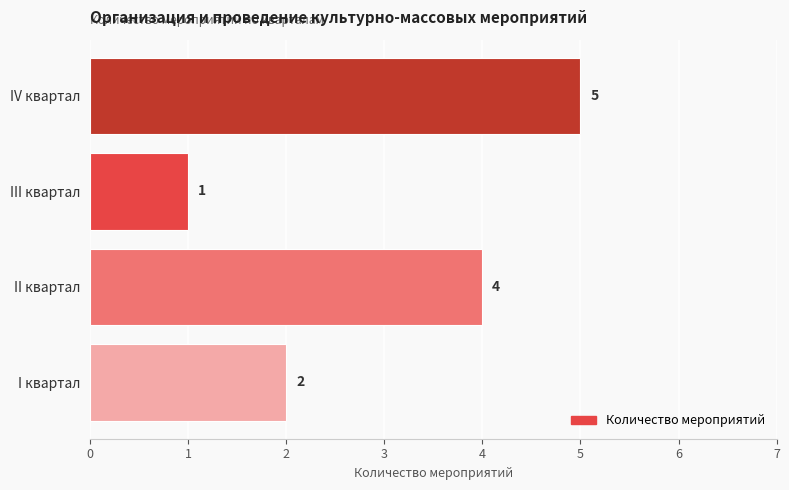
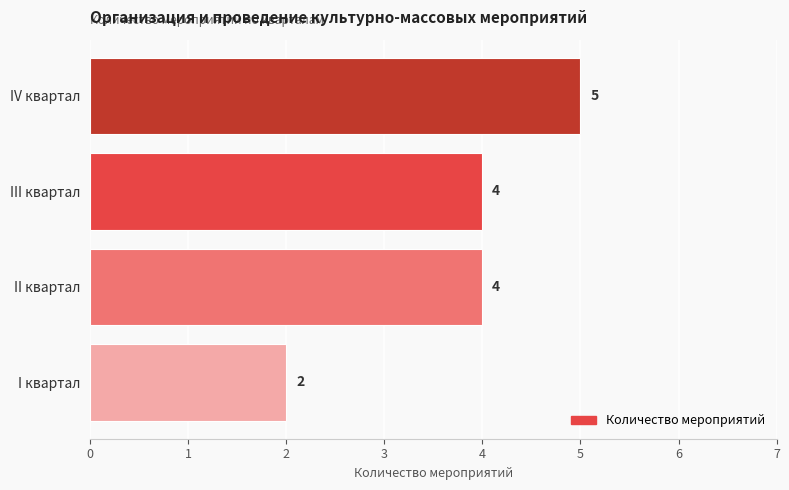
III квартал: 1 -> 4
